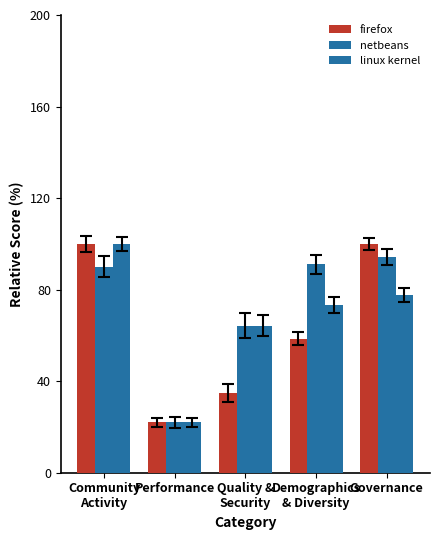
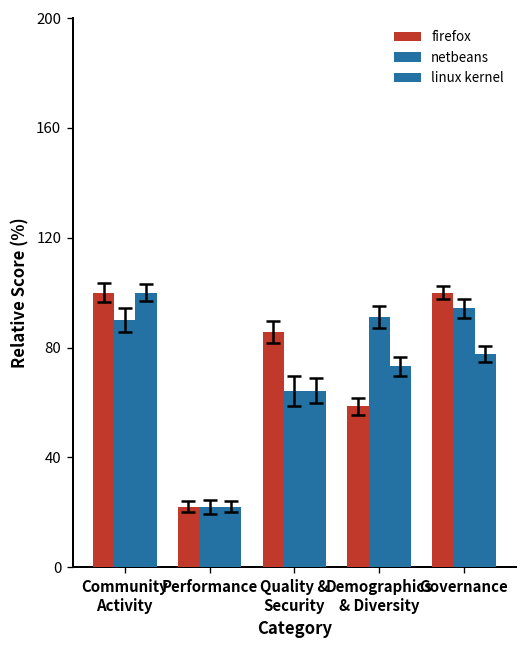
firefox, Quality & Security: 35 -> 86
